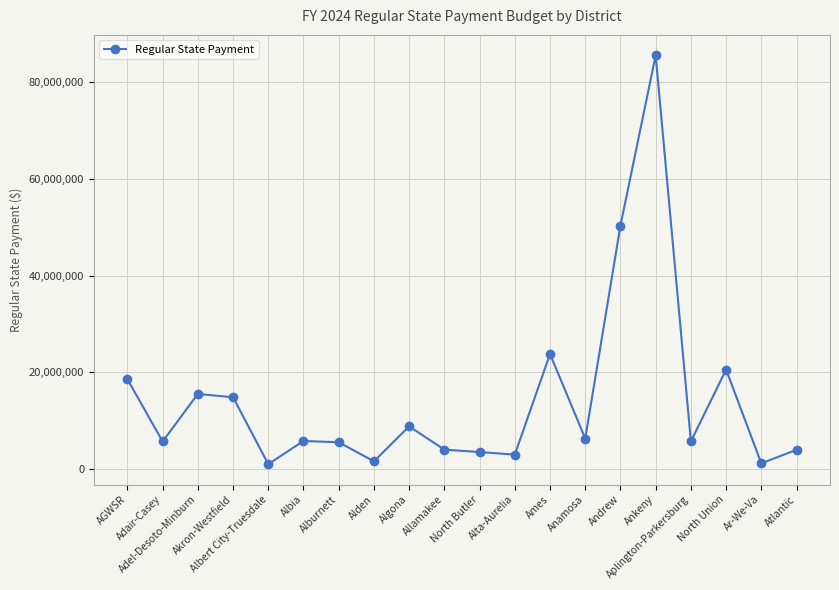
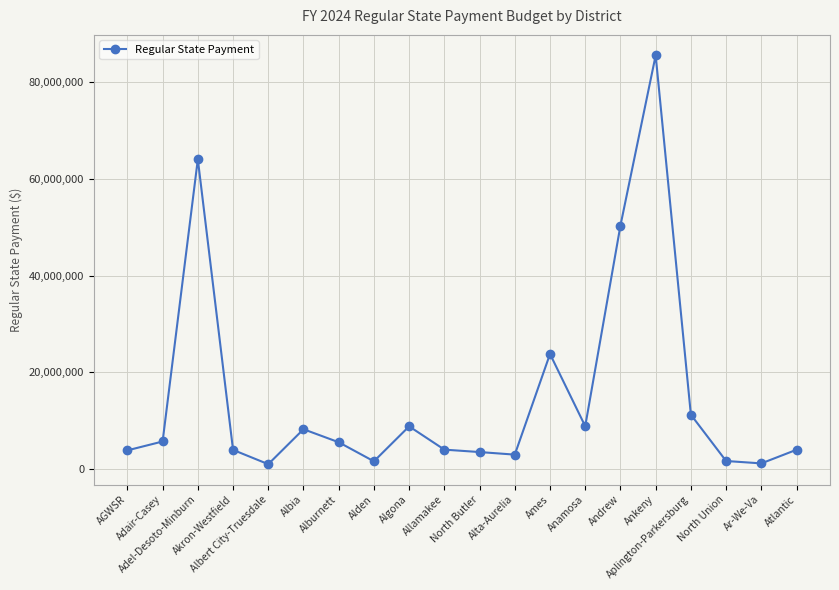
AGWSR: 19,000,000 -> 4,000,000
Adel-Desoto-Minburn: 16,000,000 -> 64,000,000
Akron-Westfield: 15,000,000 -> 4,000,000
Albia: 6,000,000 -> 8,000,000
Anamosa: 6,000,000 -> 9,000,000
Aplington-Parkersburg: 6,000,000 -> 11,000,000
North Union: 21,000,000 -> 2,000,000
